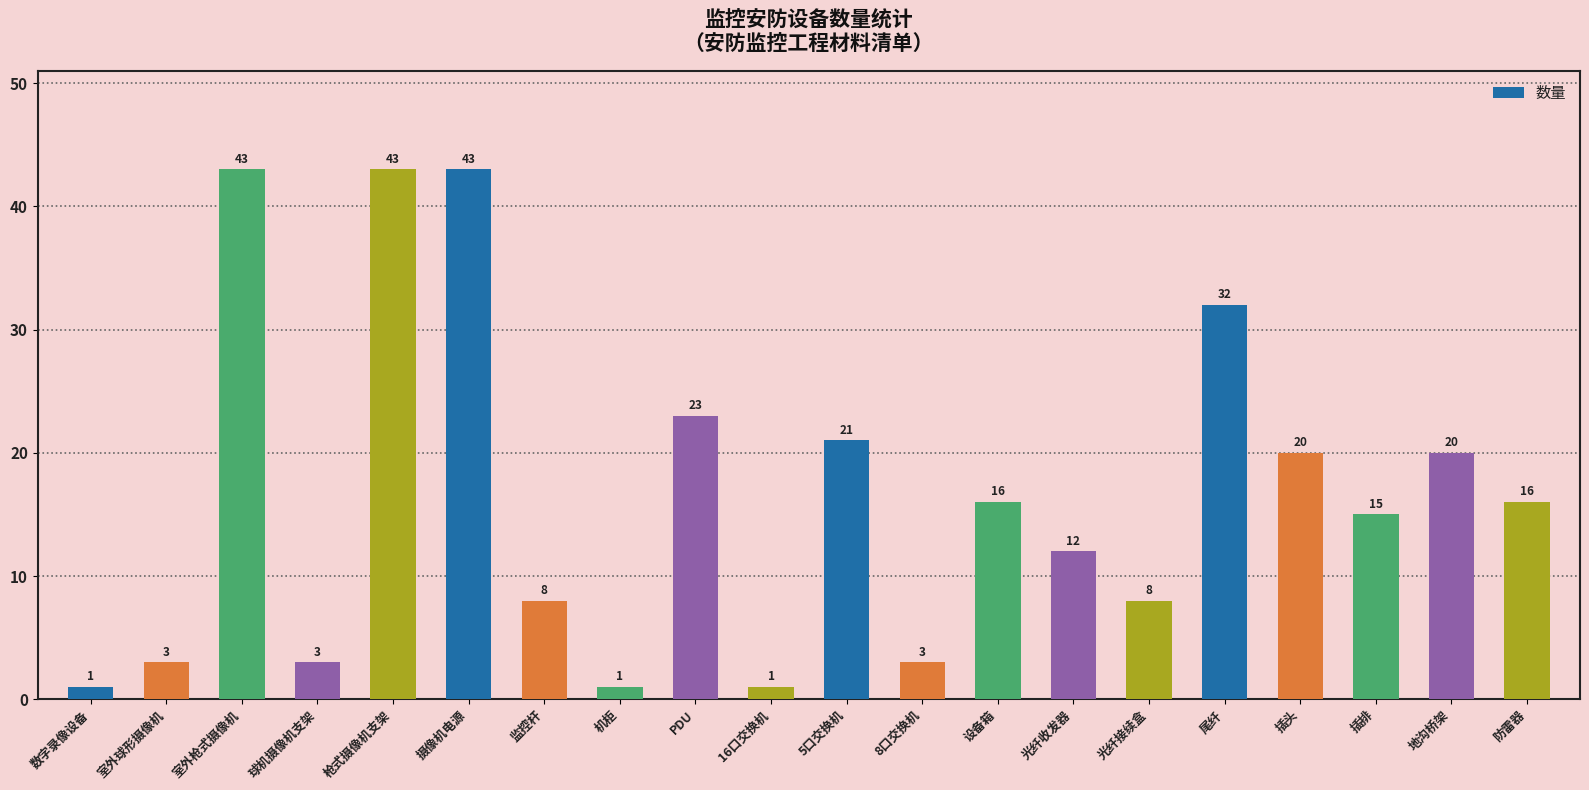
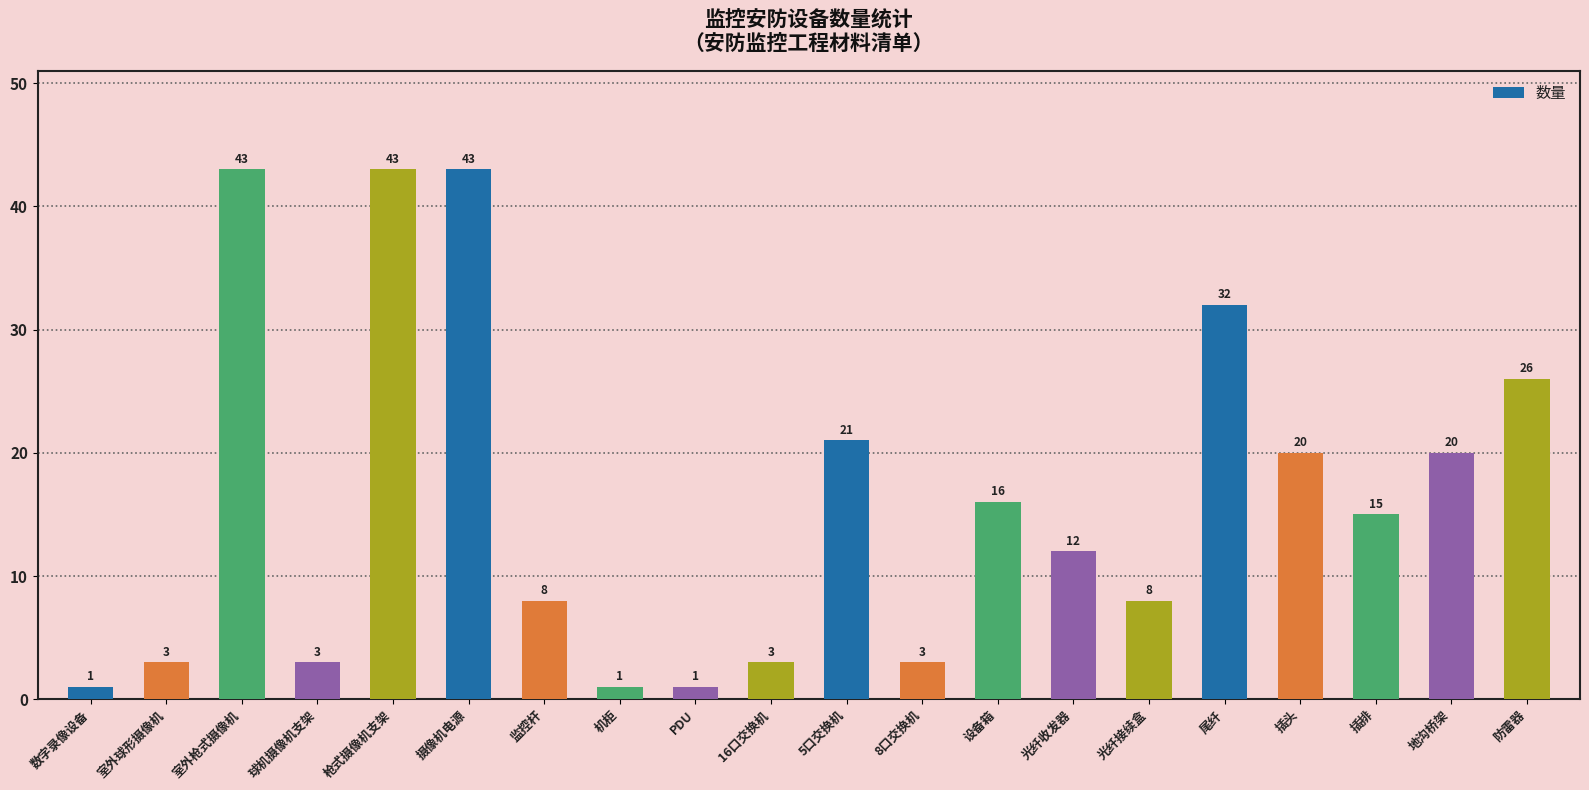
PDU: 23 -> 1
16口交换机: 1 -> 3
防雷器: 16 -> 26
